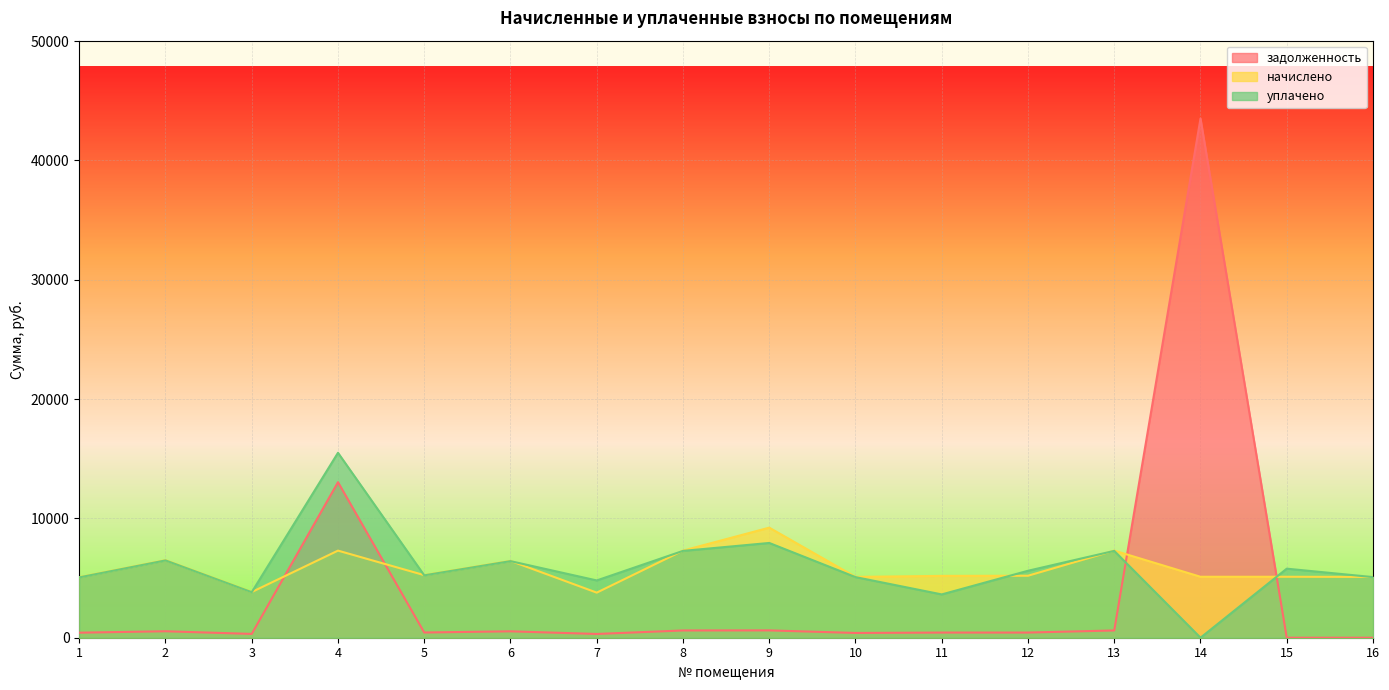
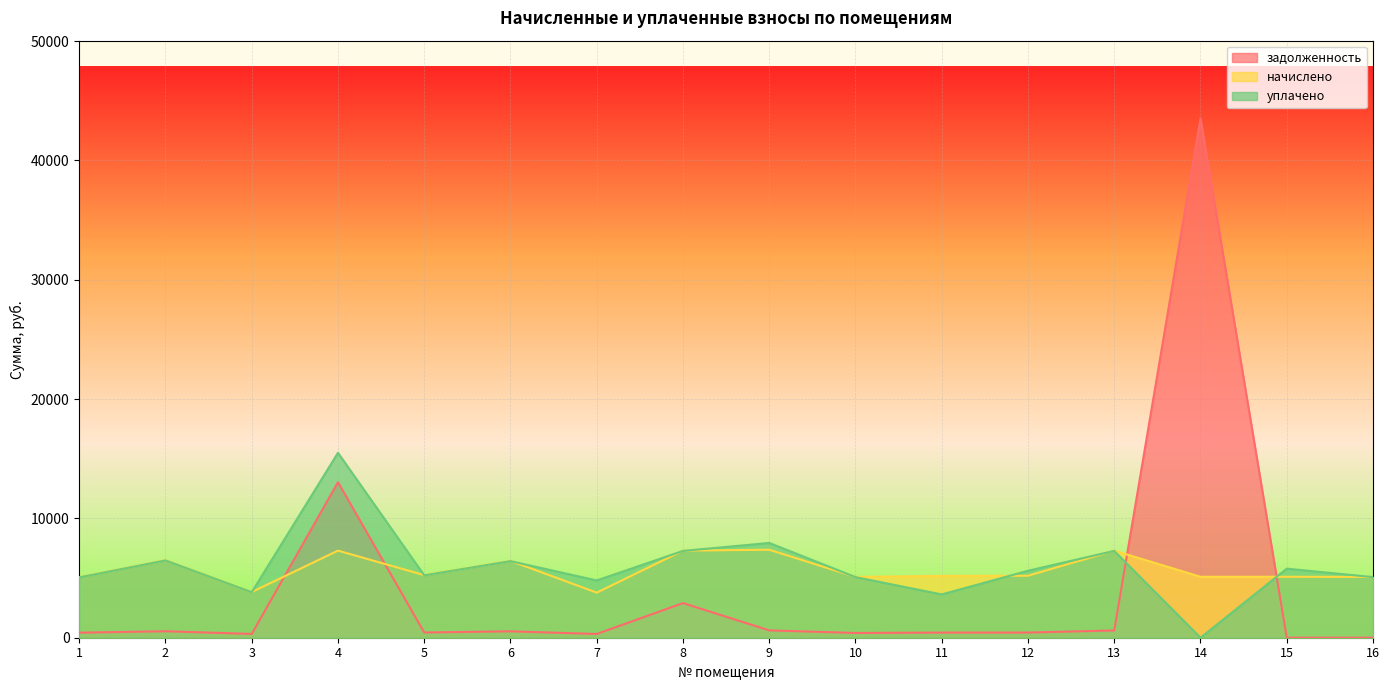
задолженность, 8: 600 -> 2900
начислено, 9: 9200 -> 7400
